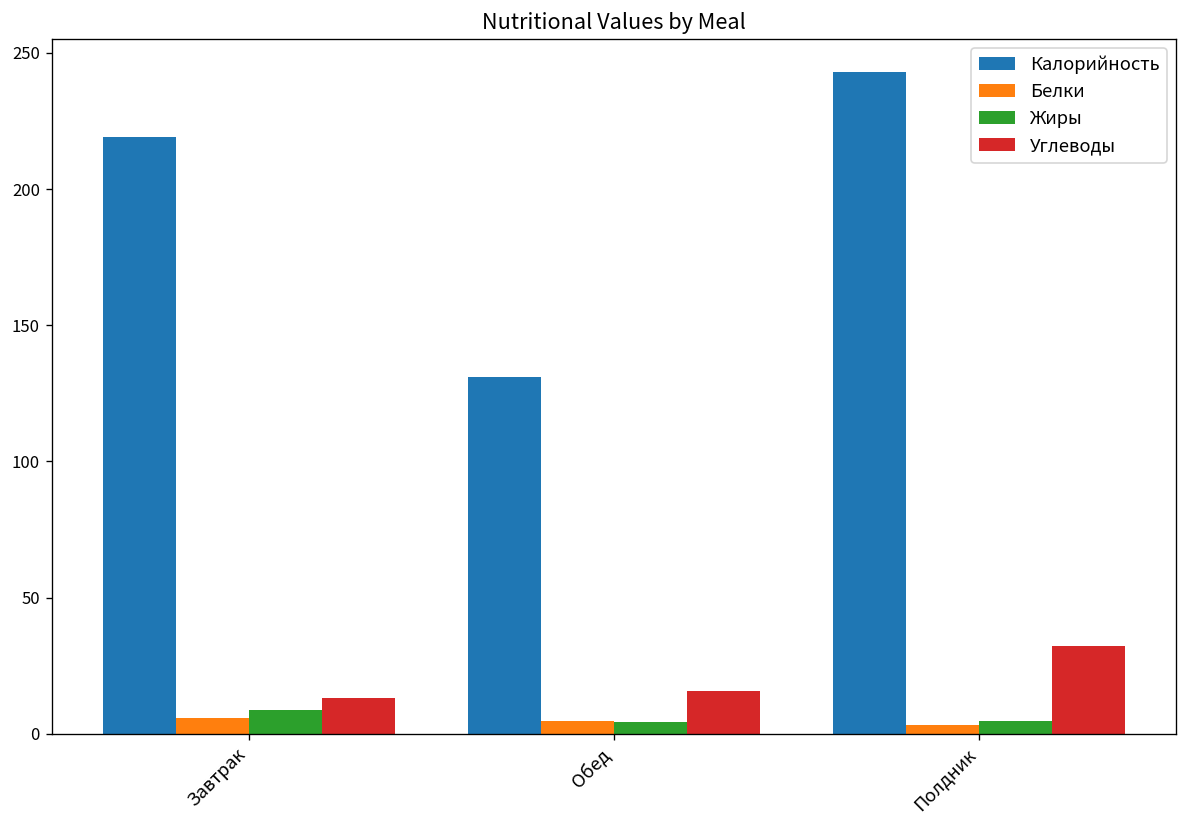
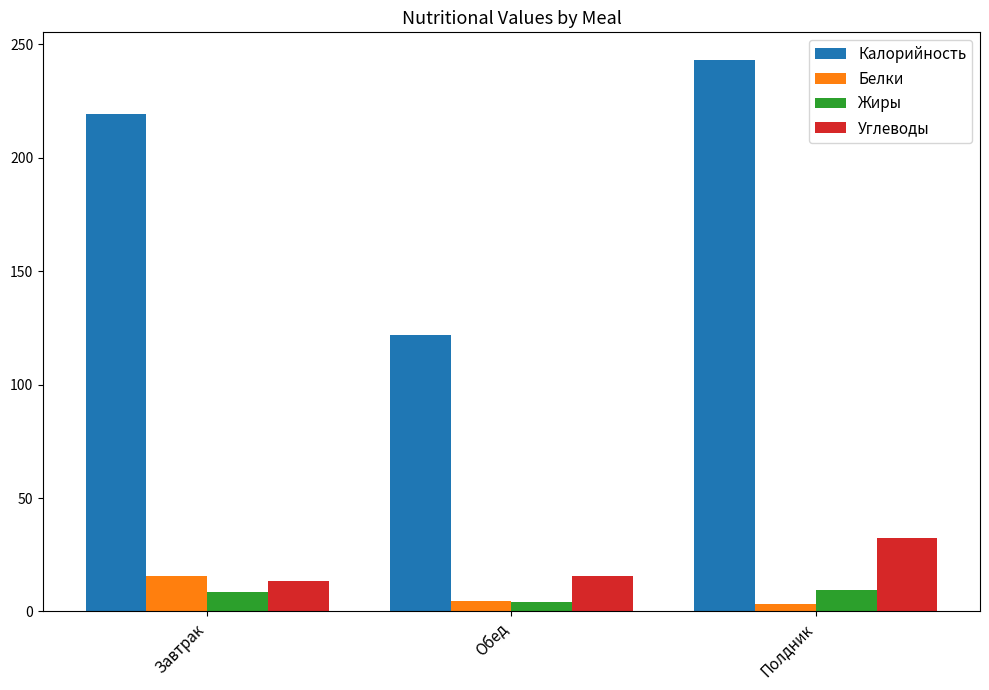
Белки, Завтрак: 6 -> 16
Калорийность, Обед: 131 -> 122
Жиры, Полдник: 5 -> 9
